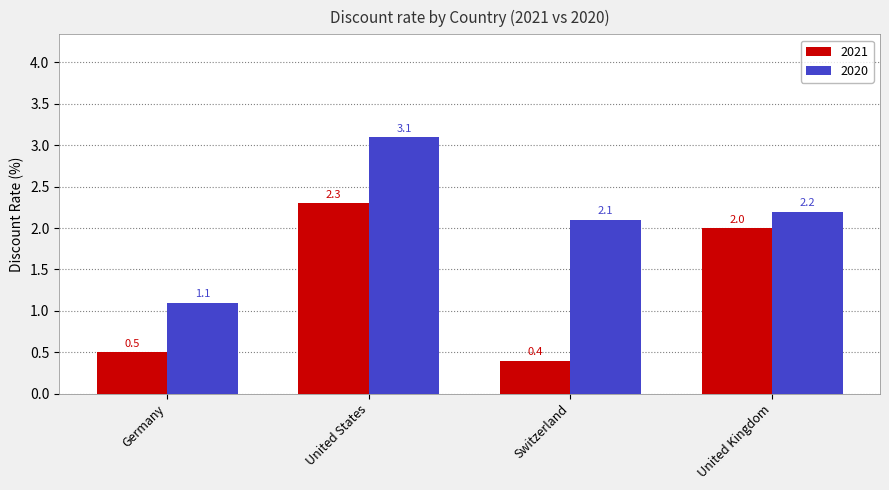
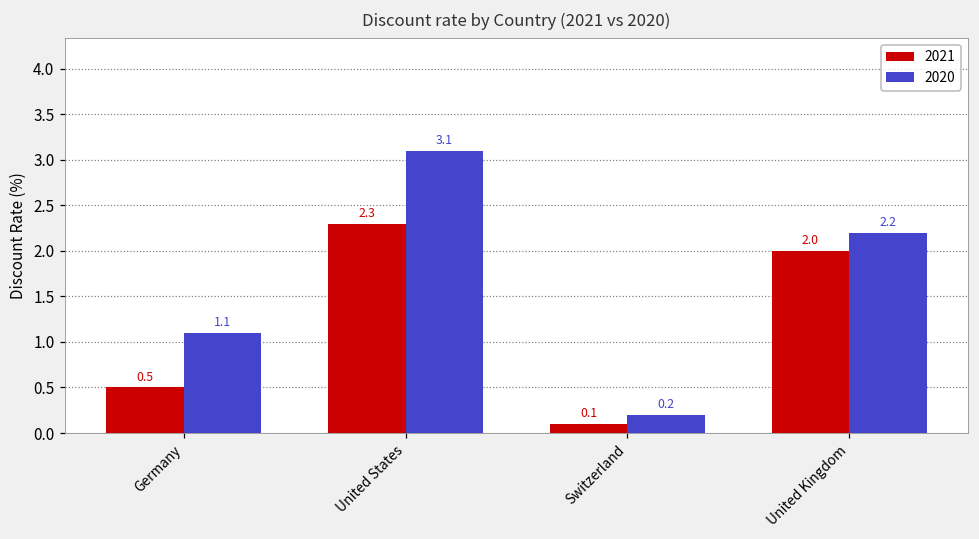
2021, Switzerland: 0.4 -> 0.1
2020, Switzerland: 2.1 -> 0.2
